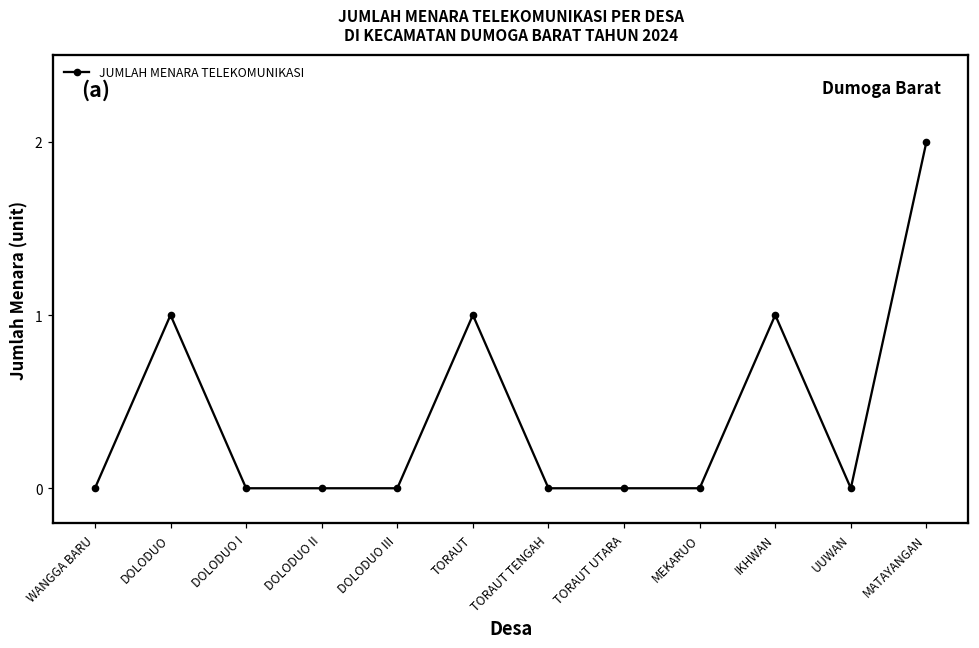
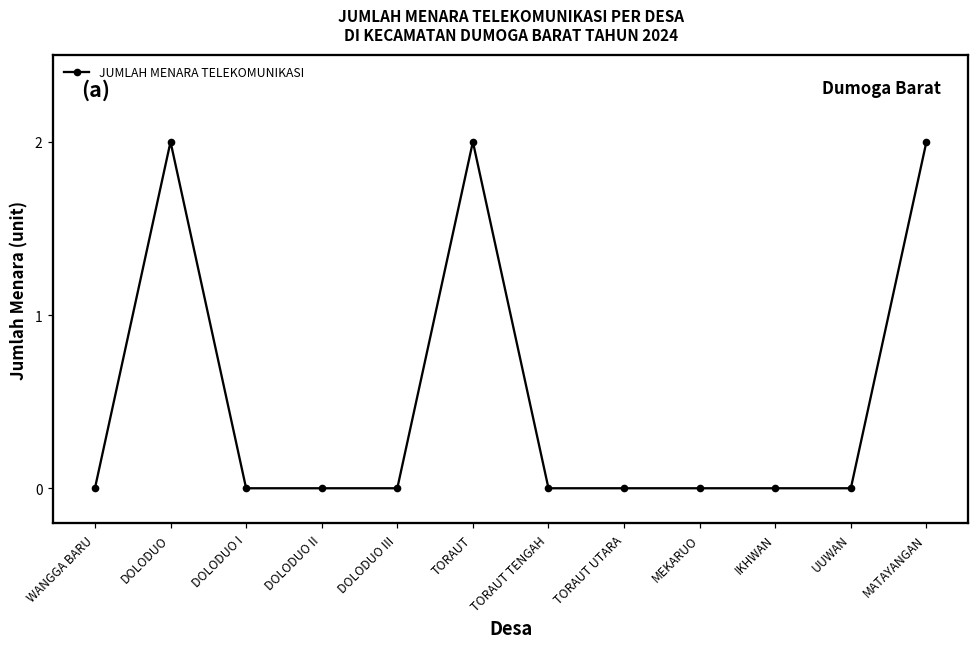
DOLODUO: 1 -> 2
TORAUT: 1 -> 2
IKHWAN: 1 -> 0
